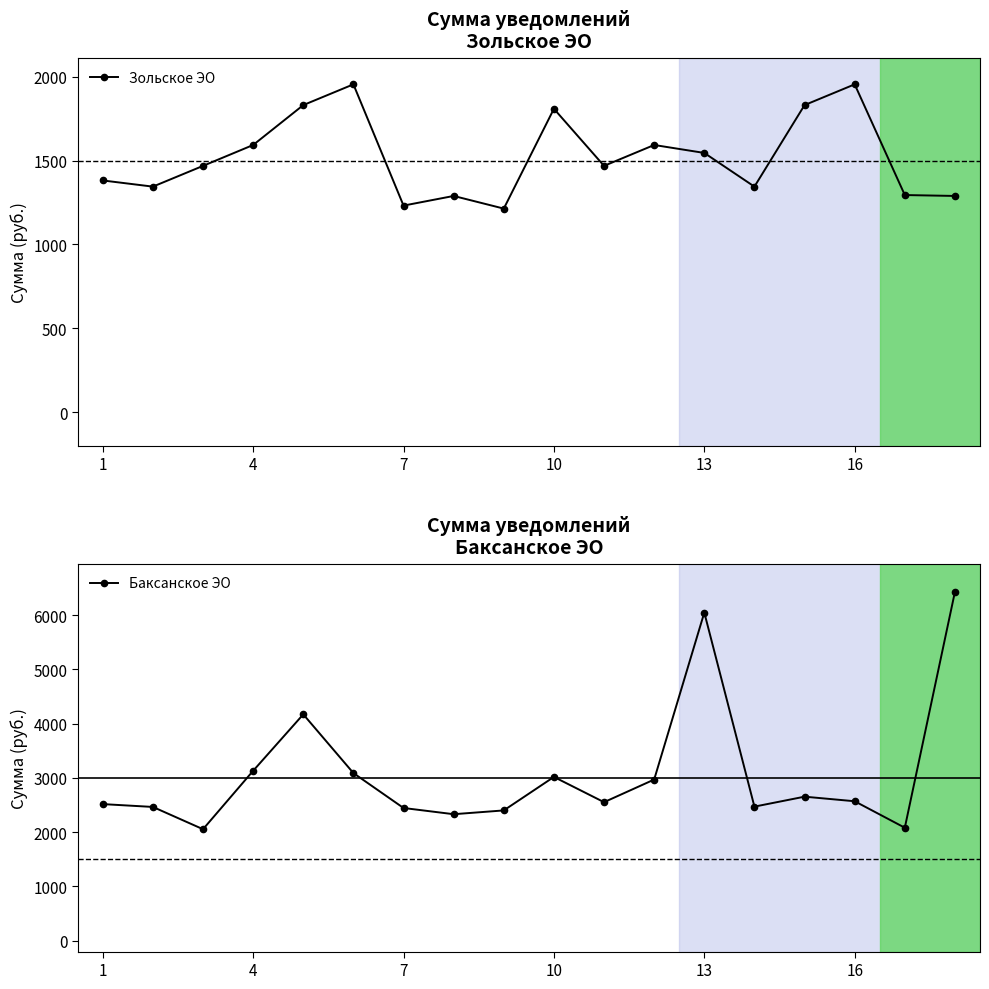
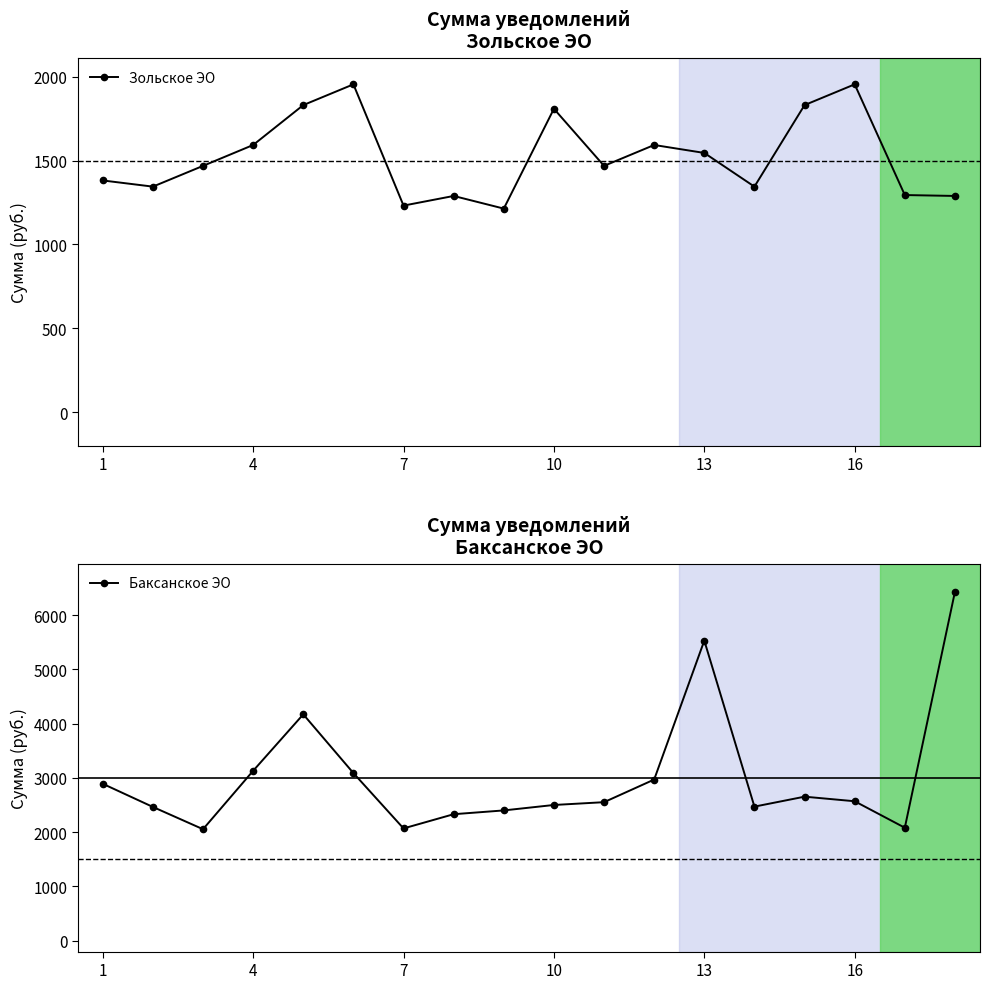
Сумма уведомлений Баксанское ЭО, 1: 2500 -> 2900
Сумма уведомлений Баксанское ЭО, 7: 2400 -> 2100
Сумма уведомлений Баксанское ЭО, 10: 3000 -> 2500
Сумма уведомлений Баксанское ЭО, 13: 6000 -> 5500
